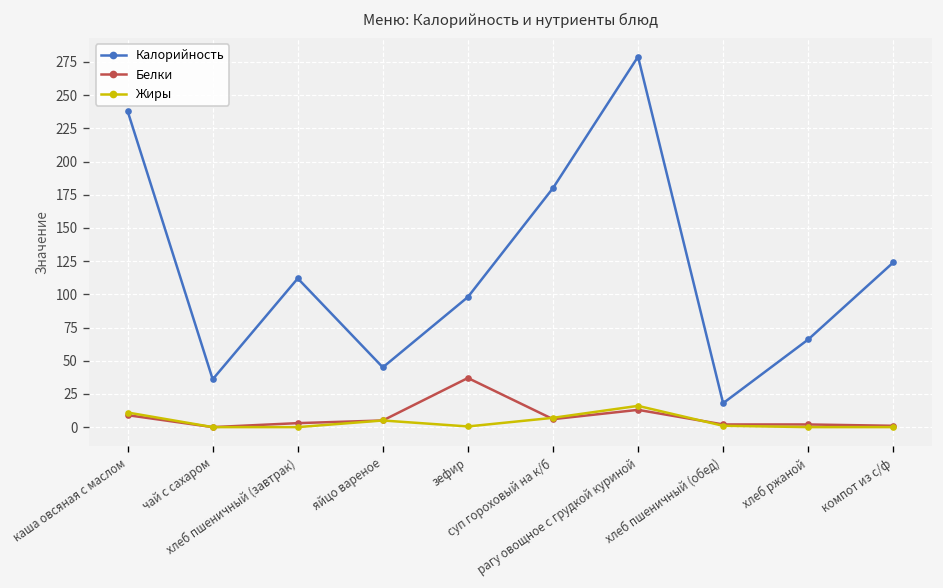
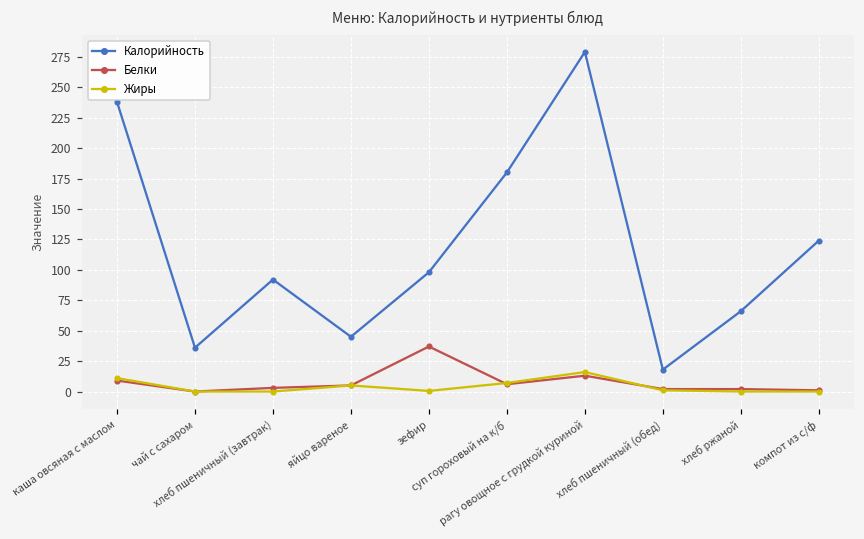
Калорийность, хлеб пшеничный (завтрак): 112 -> 92
